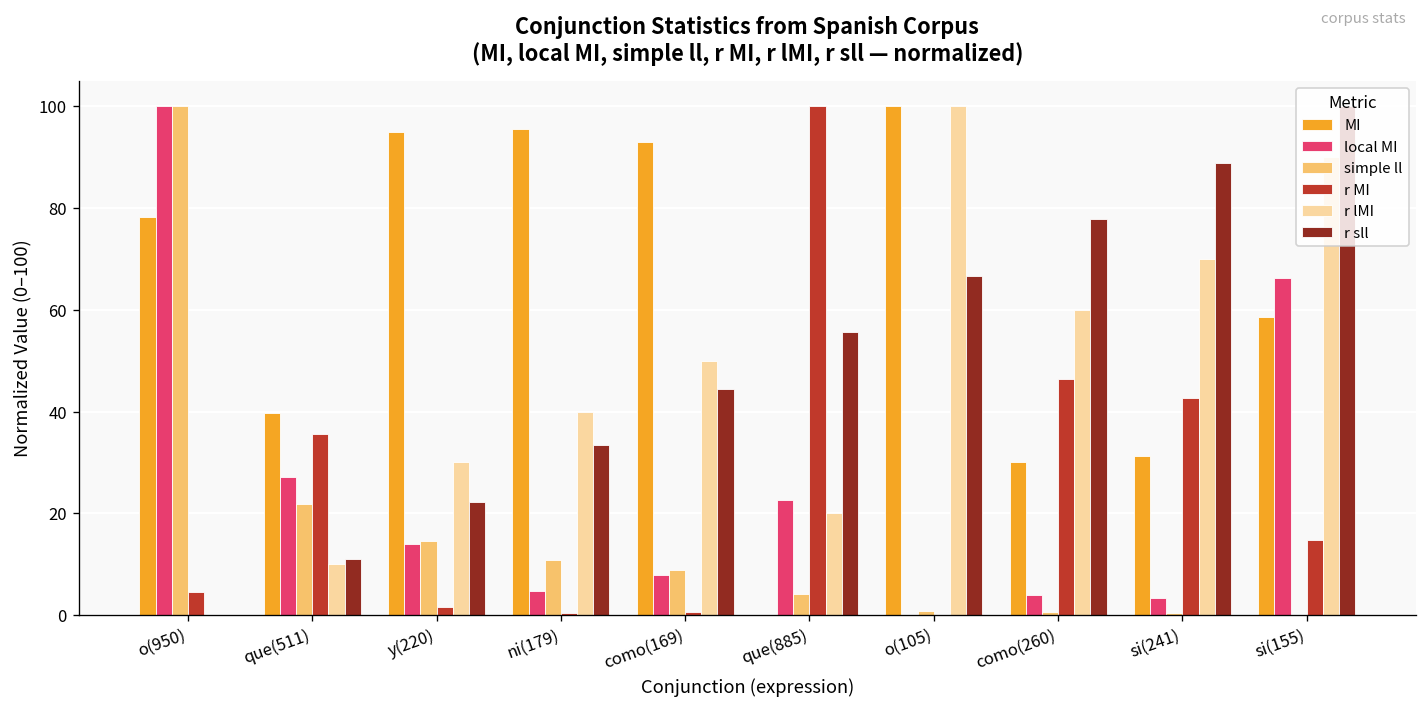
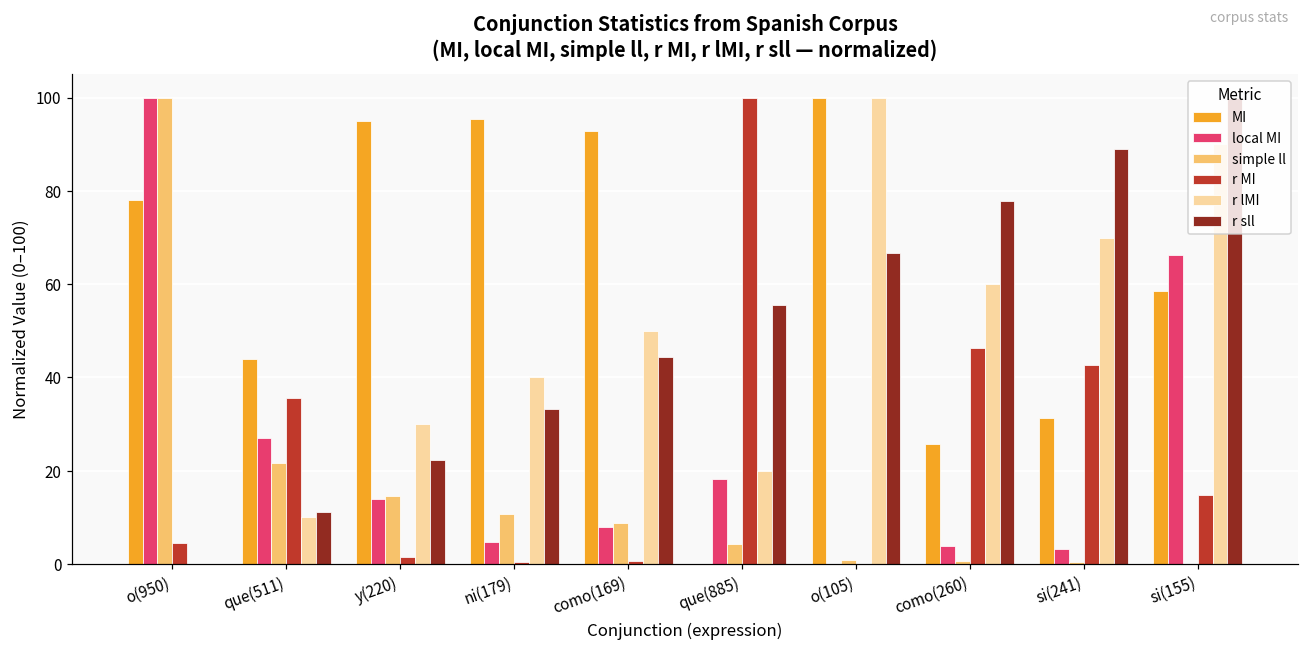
MI, que(511): 40 -> 44
local MI, que(885): 23 -> 18
MI, como(260): 30 -> 26
